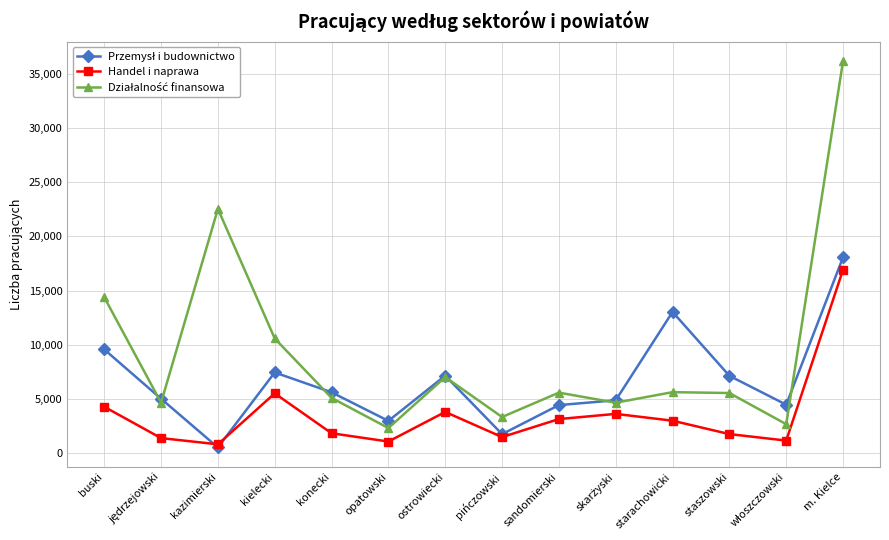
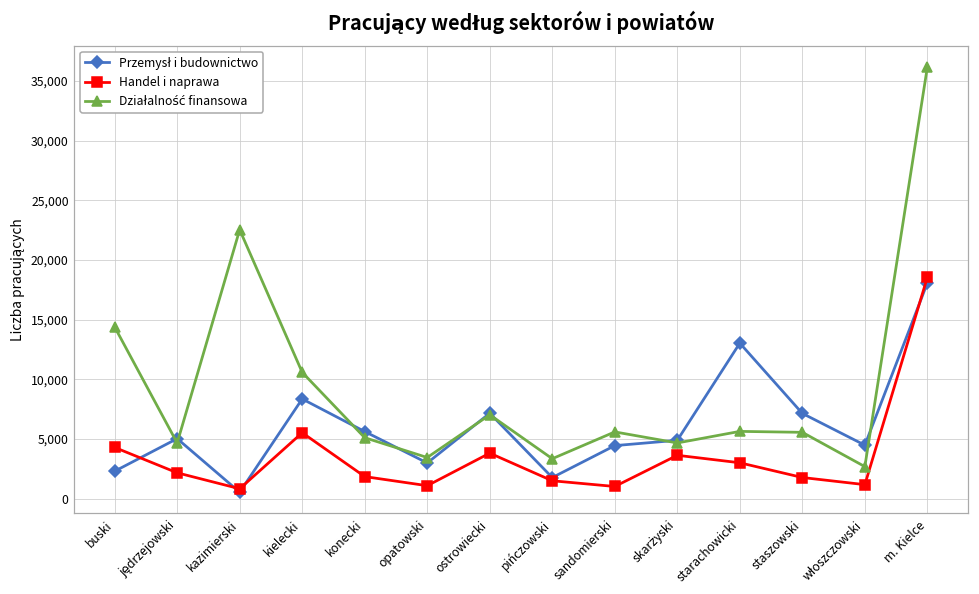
Przemysł i budownictwo, buski: 9,600 -> 2,300
Handel i naprawa, jędrzejowski: 1,400 -> 2,200
Przemysł i budownictwo, kielecki: 7,500 -> 8,400
Działalność finansowa, opatowski: 2,300 -> 3,400
Handel i naprawa, sandomierski: 3,200 -> 1,000
Handel i naprawa, m. Kielce: 16,900 -> 18,600
